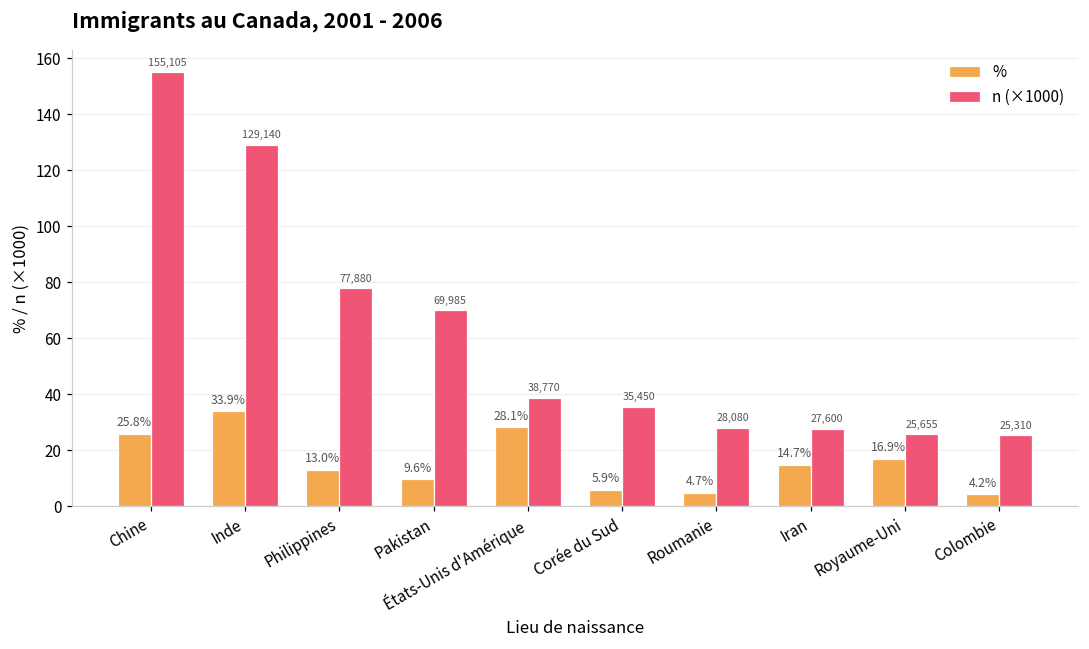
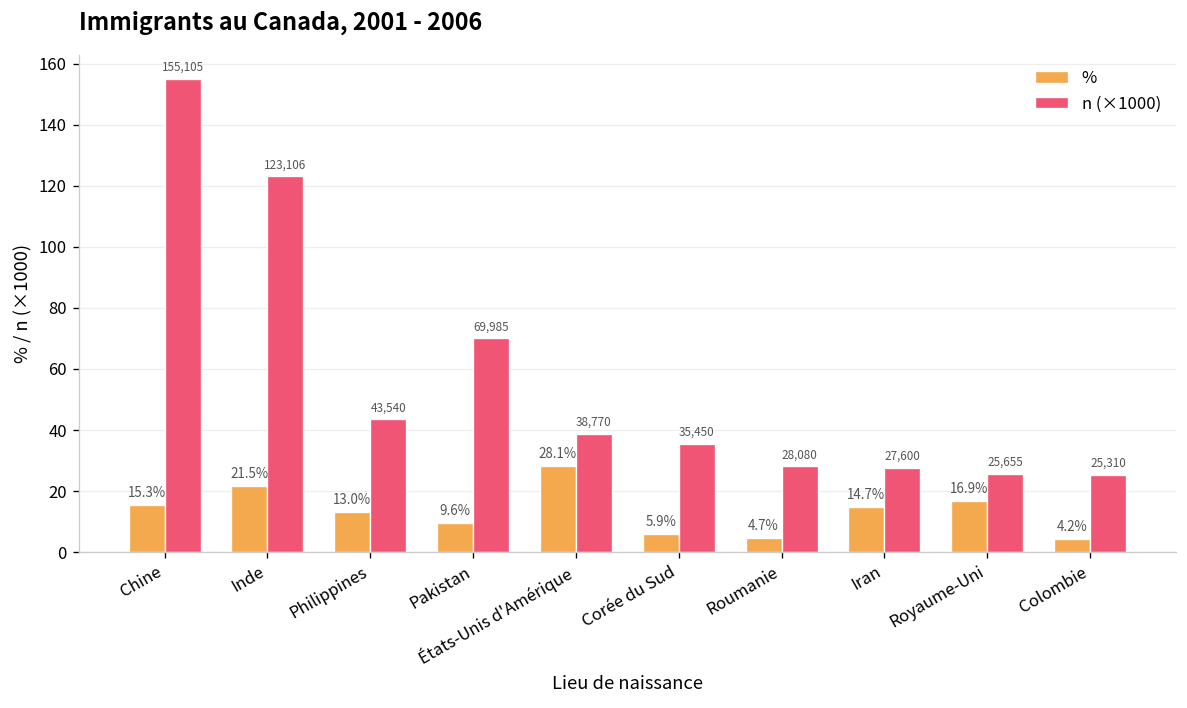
%, Chine: 25.8% -> 15.3%
%, Inde: 33.9% -> 21.5%
n (×1000), Inde: 129,140 -> 123,106
n (×1000), Philippines: 77,880 -> 43,540
